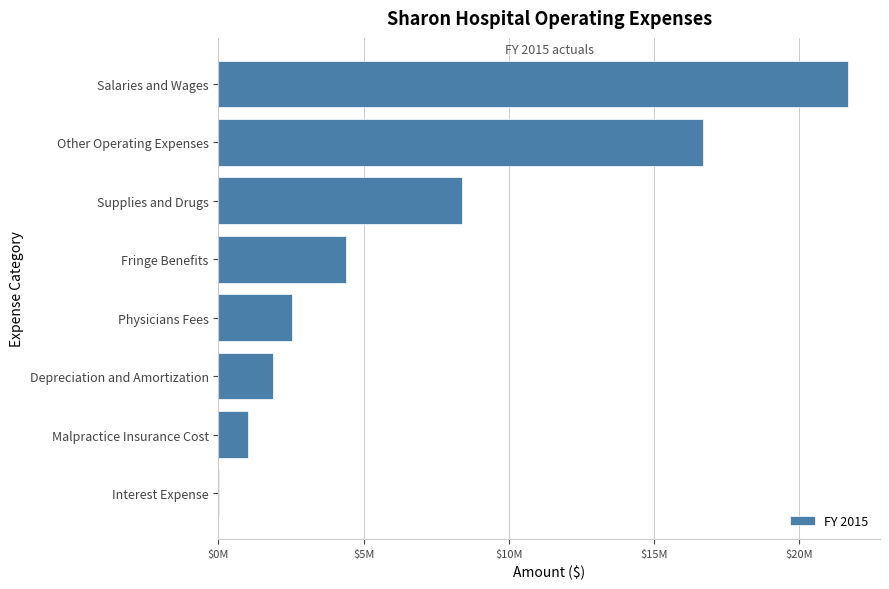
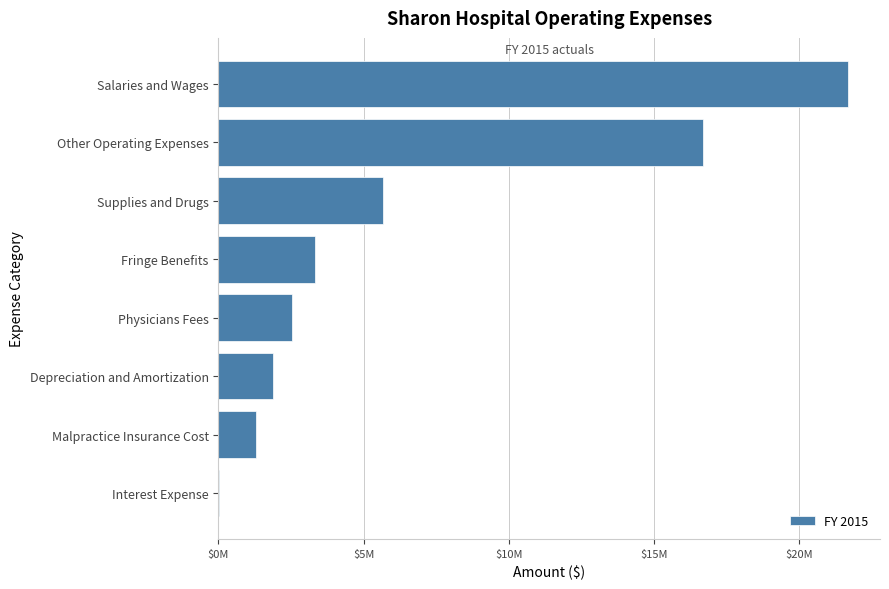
Supplies and Drugs: $8400000 -> $5700000
Fringe Benefits: $4400000 -> $3300000
Malpractice Insurance Cost: $1000000 -> $1300000
